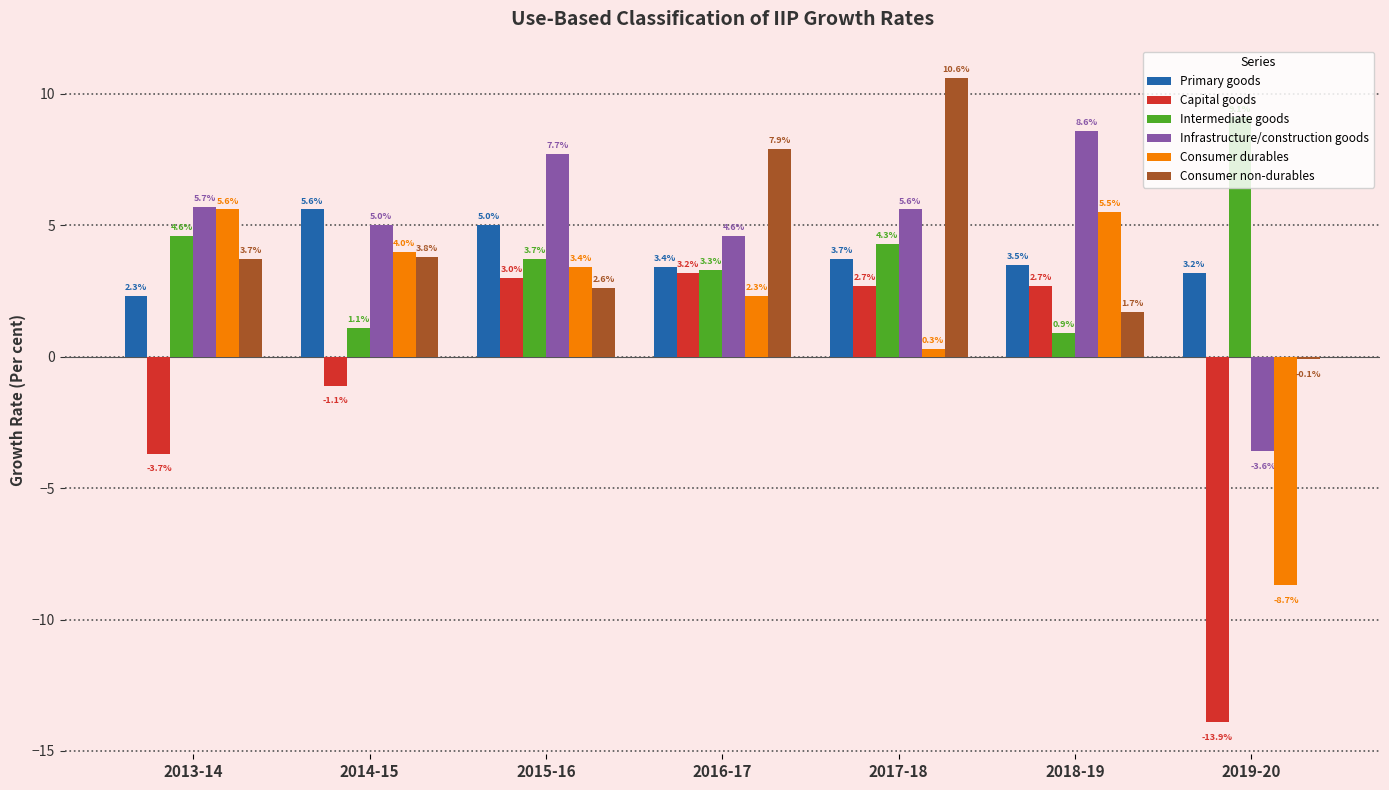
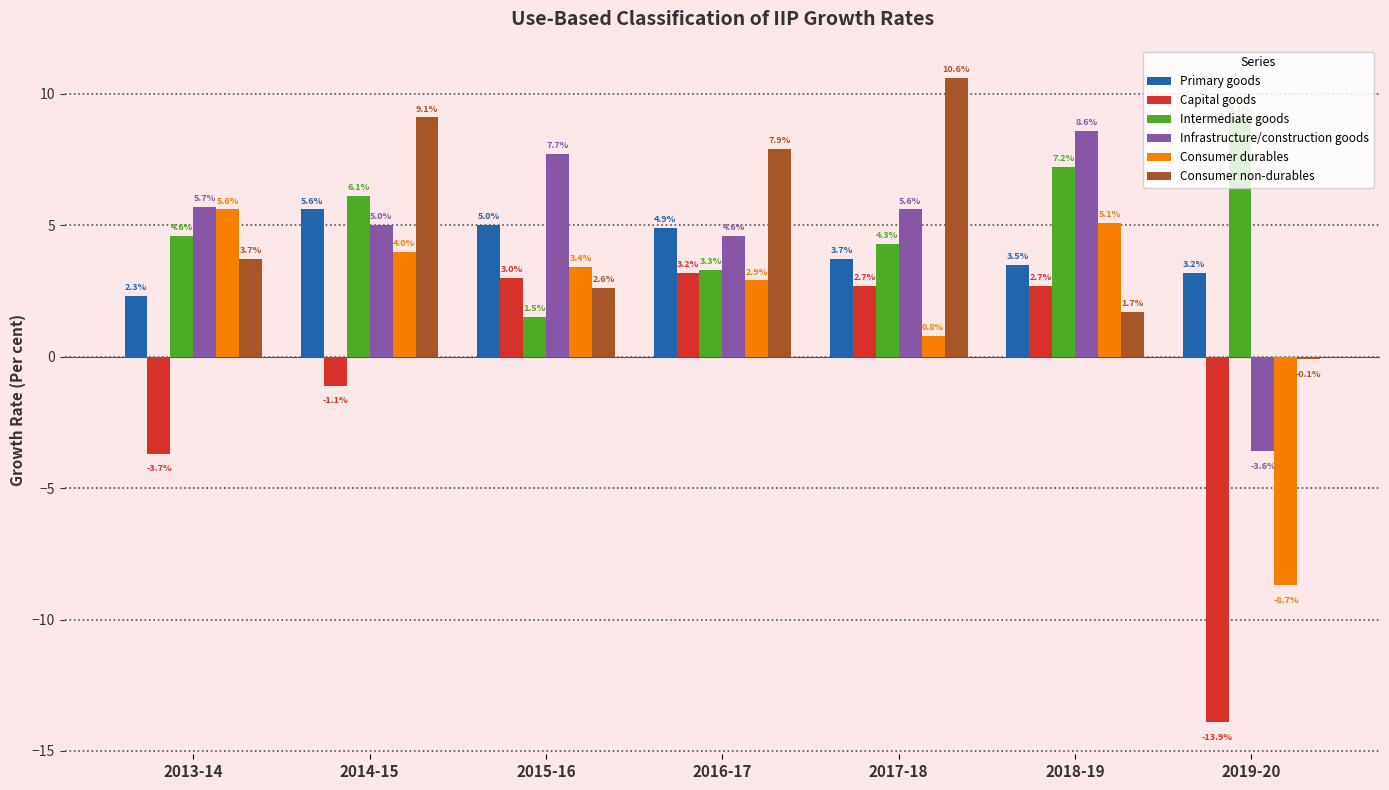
Intermediate goods, 2014-15: 1.1% -> 6.1%
Consumer non-durables, 2014-15: 3.8% -> 9.1%
Intermediate goods, 2015-16: 3.7% -> 1.5%
Primary goods, 2016-17: 3.4% -> 4.9%
Consumer durables, 2016-17: 2.3% -> 2.9%
Consumer durables, 2017-18: 0.3% -> 0.8%
Intermediate goods, 2018-19: 0.9% -> 7.2%
Consumer durables, 2018-19: 5.5% -> 5.1%
